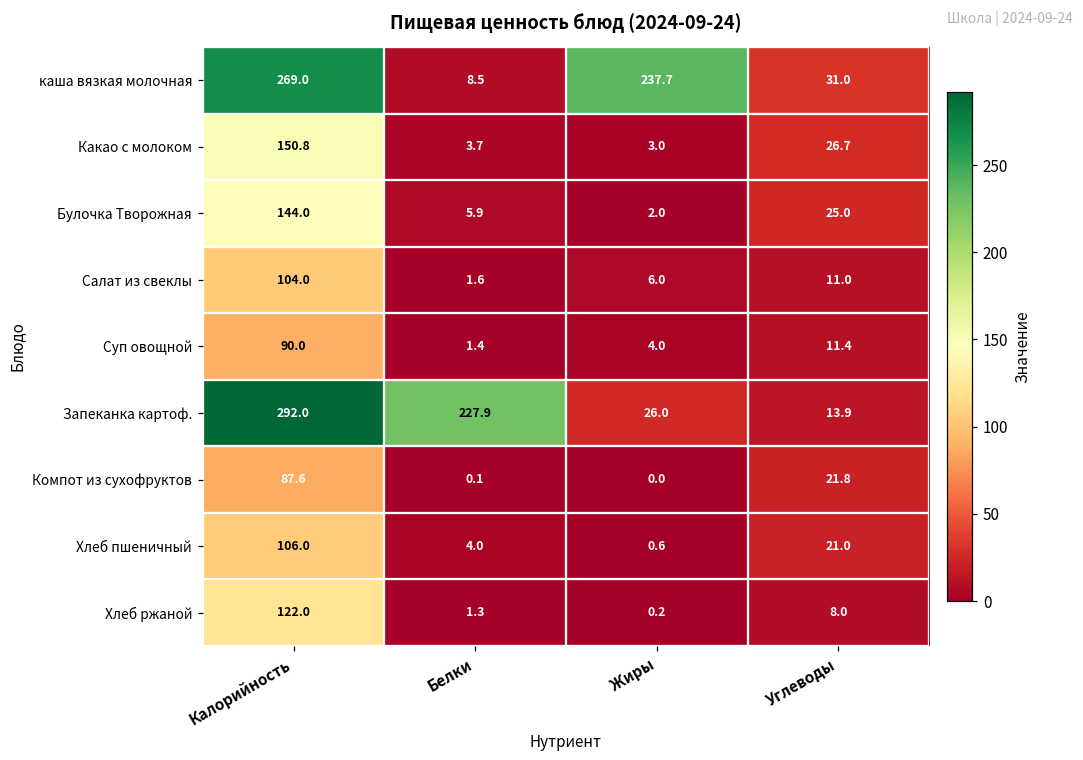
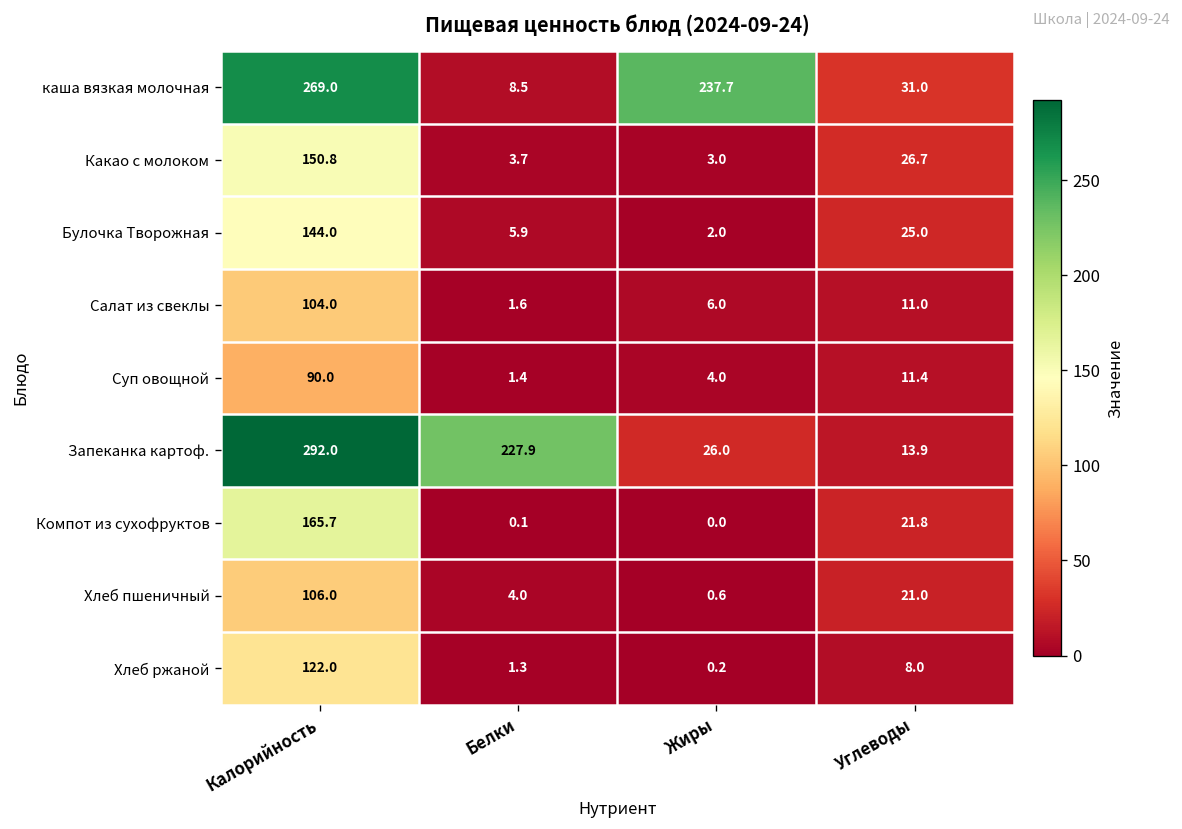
Компот из сухофруктов, Калорийность: 87.6 -> 165.7
